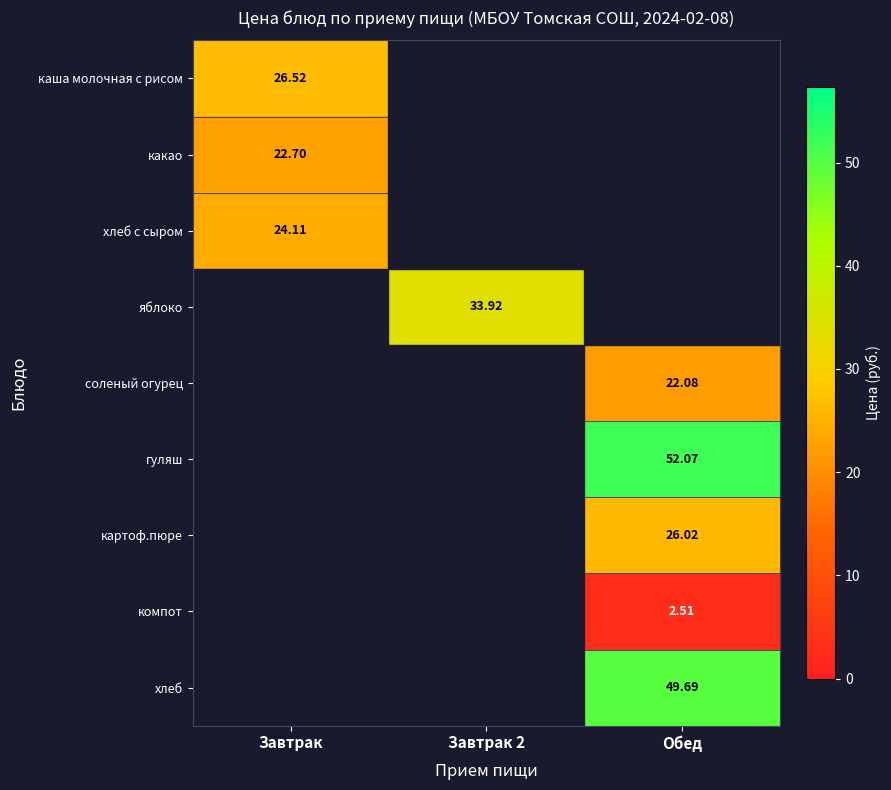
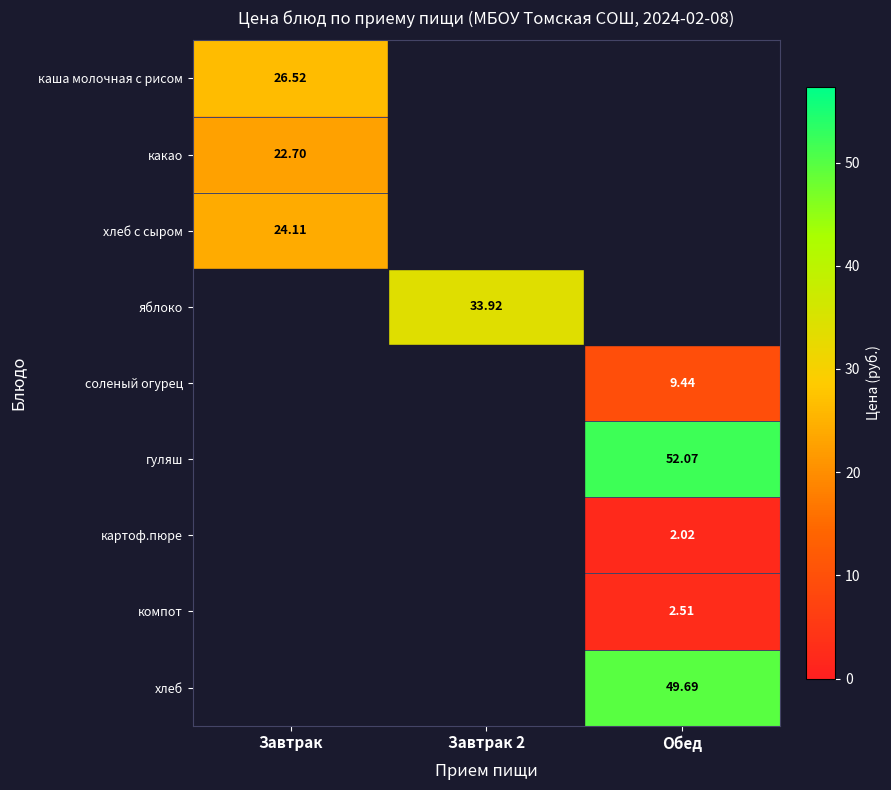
соленый огурец, Обед: 22.08 -> 9.44
картоф.пюре, Обед: 26.02 -> 2.02
